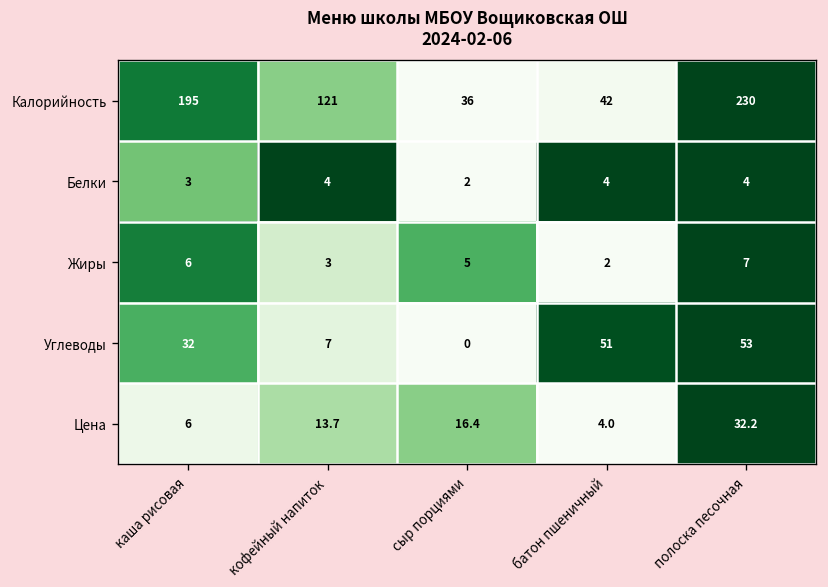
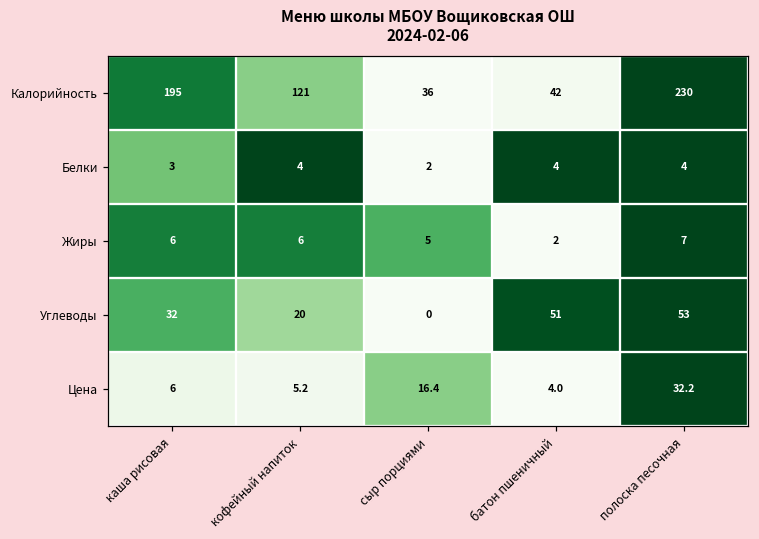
Жиры, кофейный напиток: 3 -> 6
Углеводы, кофейный напиток: 7 -> 20
Цена, кофейный напиток: 13.7 -> 5.2
